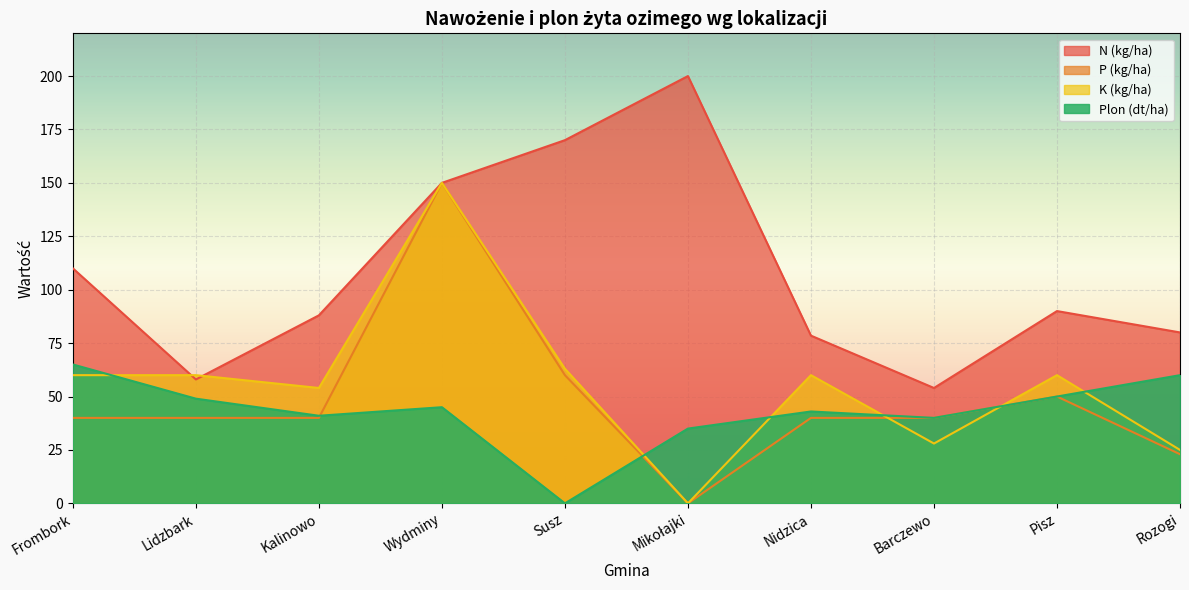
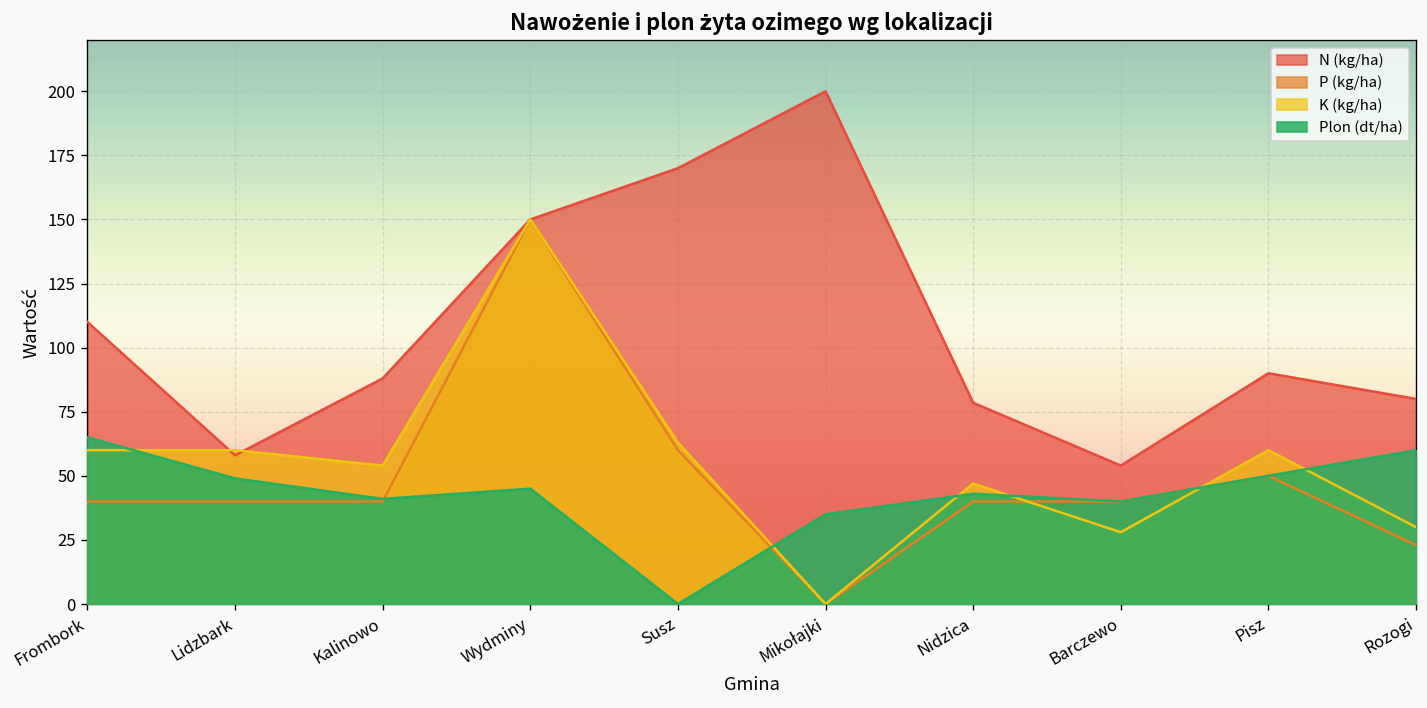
K (kg/ha), Nidzica: 60 -> 47
K (kg/ha), Rozogi: 25 -> 30
